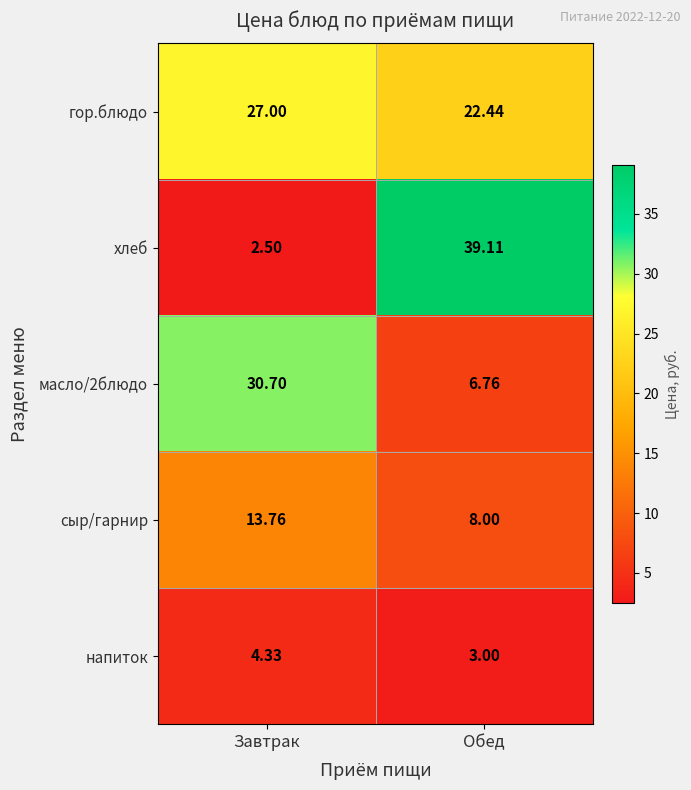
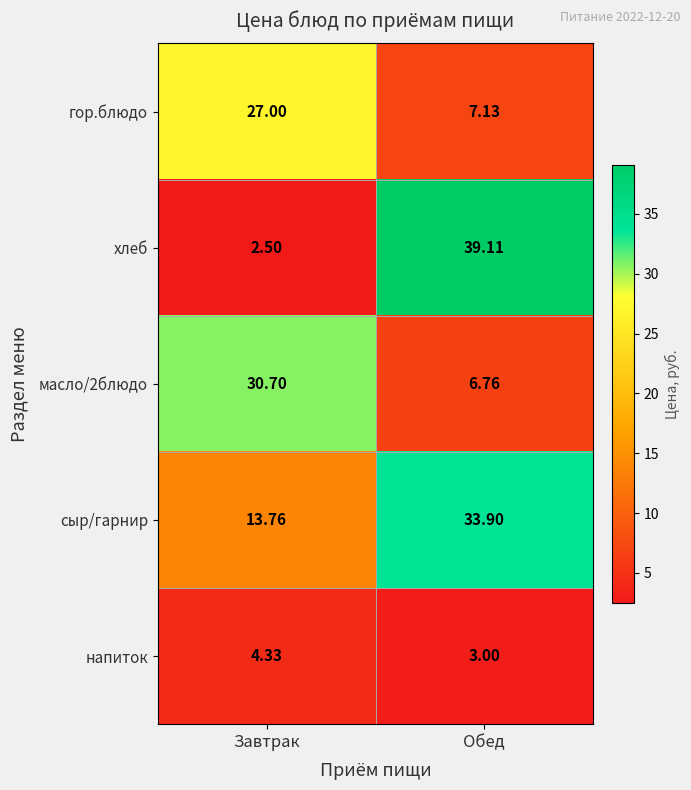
гор.блюдо, Обед: 22.44 -> 7.13
сыр/гарнир, Обед: 8.00 -> 33.90
